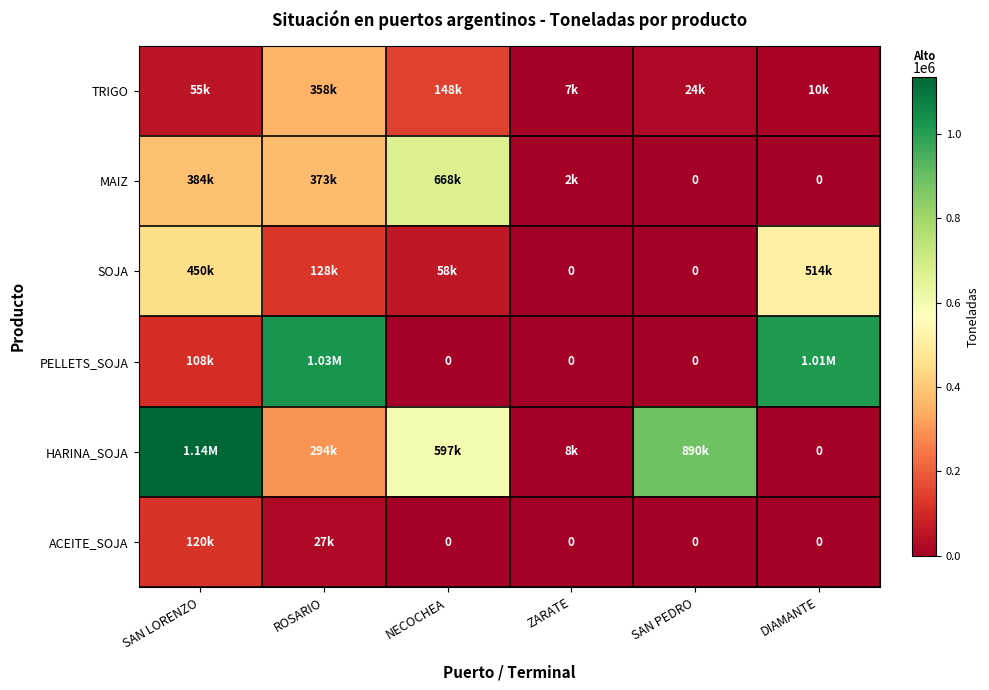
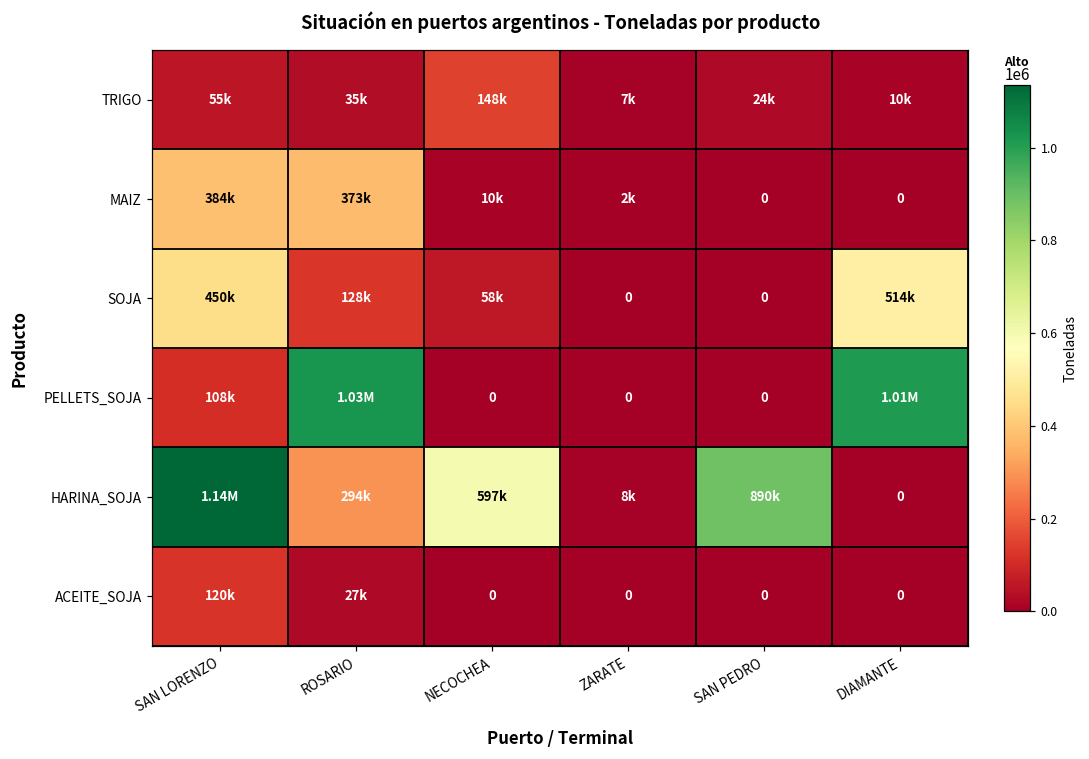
TRIGO, ROSARIO: 358k -> 35k
MAIZ, NECOCHEA: 668k -> 10k
